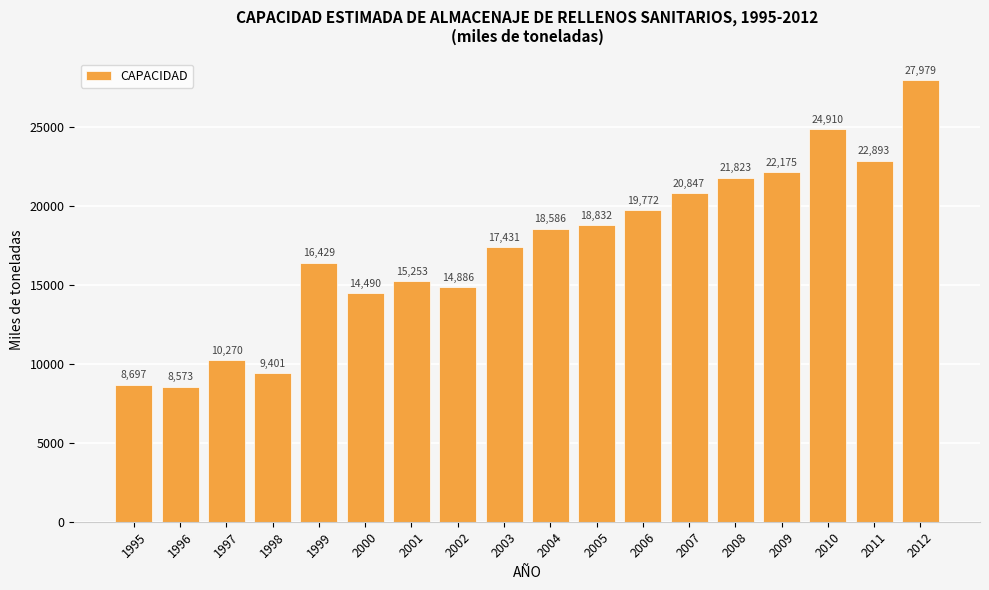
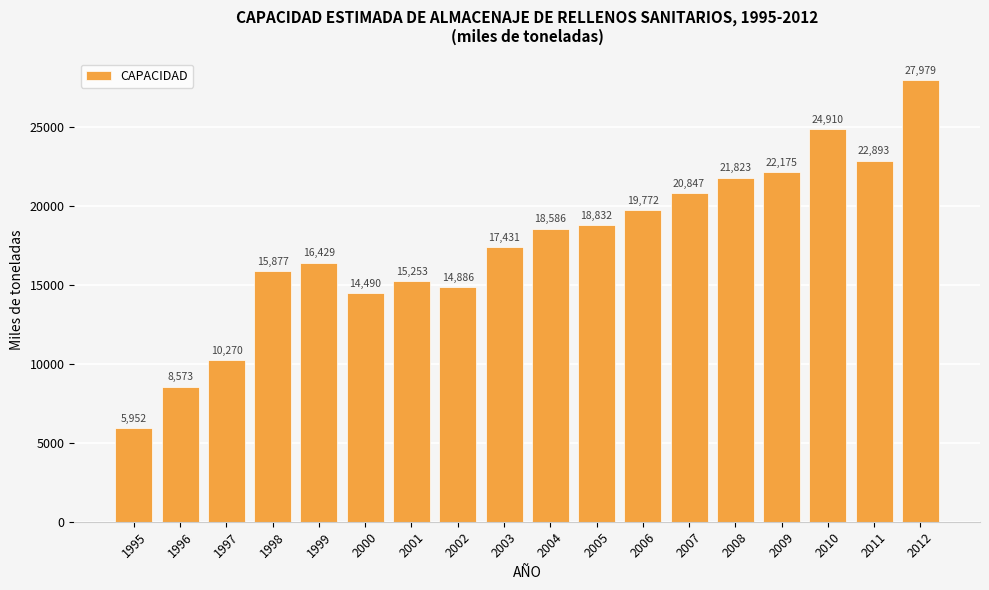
1995: 8,697 -> 5,952
1998: 9,401 -> 15,877
